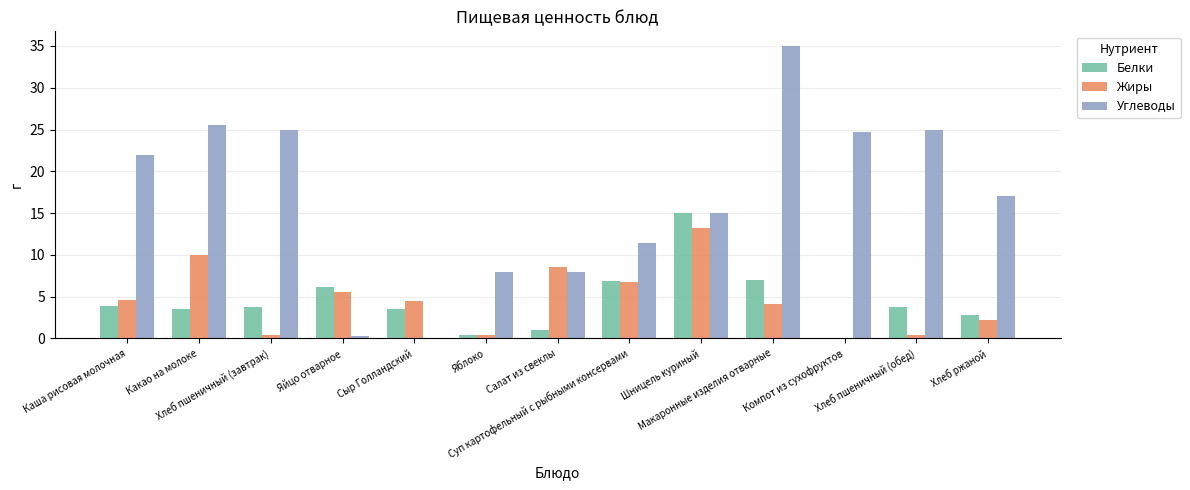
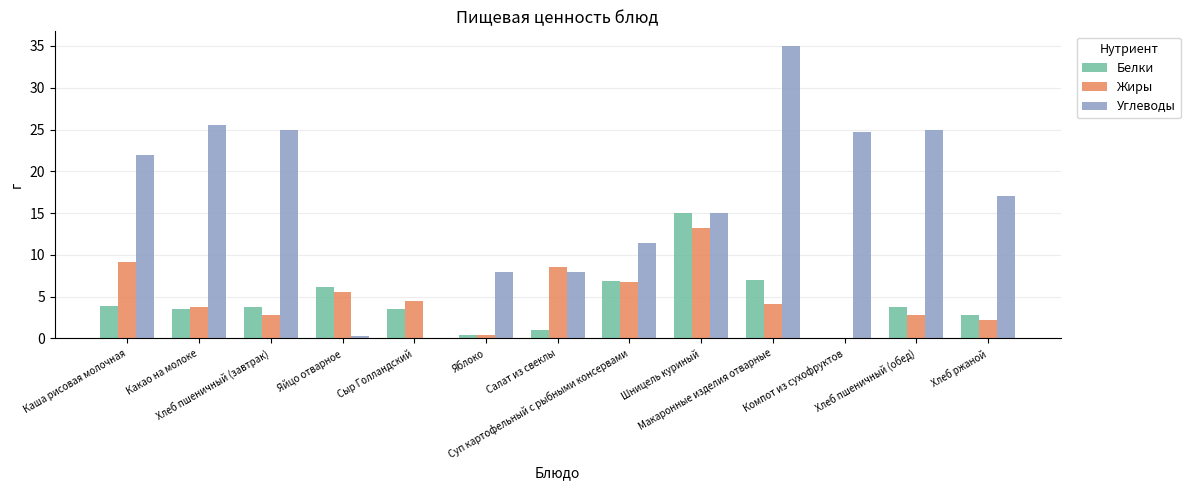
Жиры, Каша рисовая молочная: 5 -> 9
Жиры, Какао на молоке: 10 -> 4
Жиры, Хлеб пшеничный (завтрак): 0 -> 3
Жиры, Хлеб пшеничный (обед): 0 -> 3
